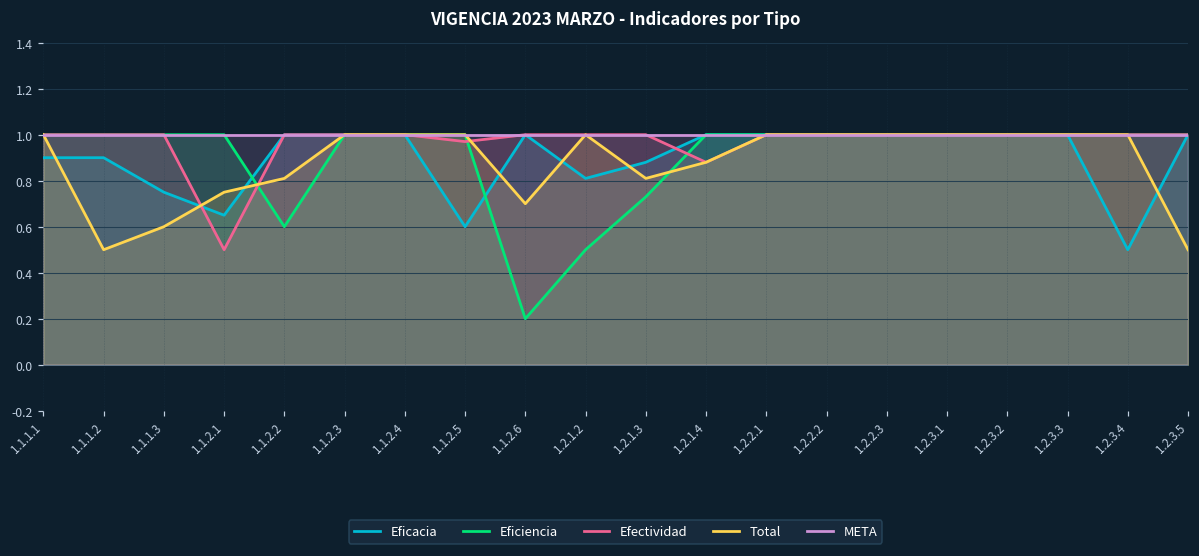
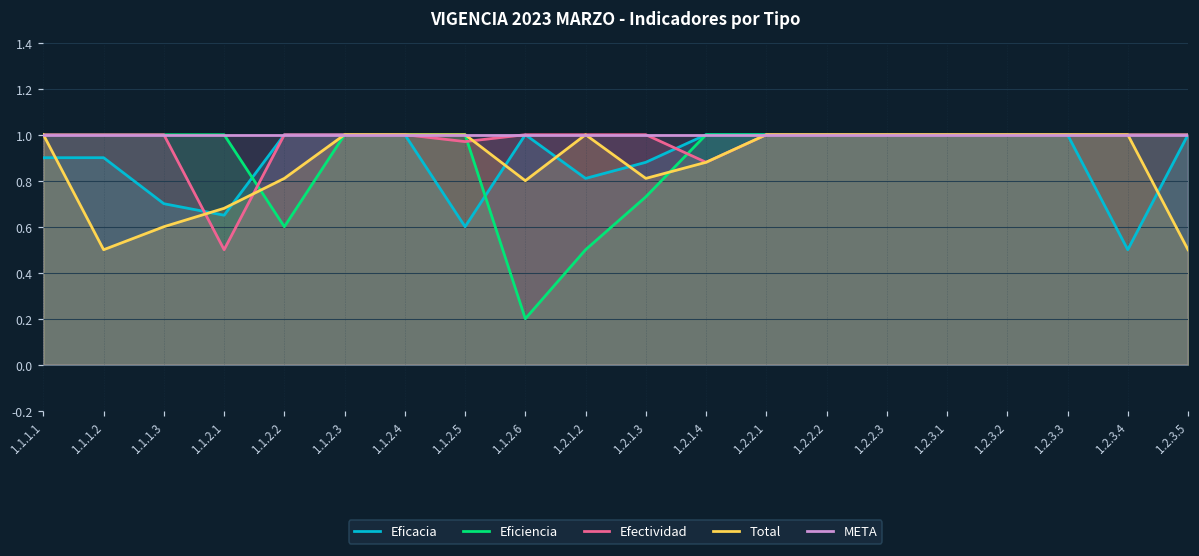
Eficacia, 1.1.1.3: 0.75 -> 0.70
Total, 1.1.2.1: 0.75 -> 0.68
Total, 1.1.2.6: 0.7 -> 0.8
